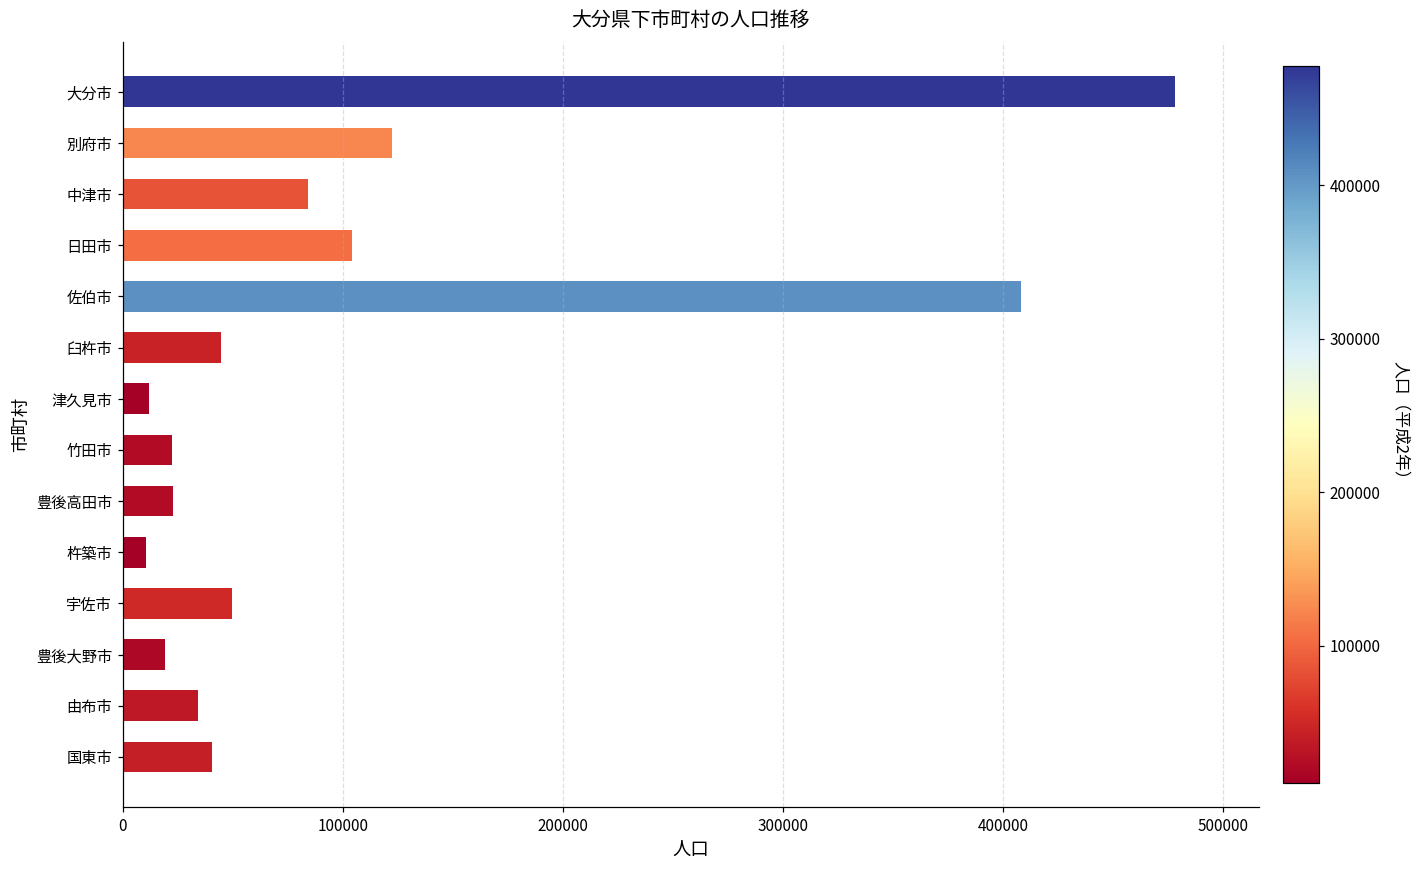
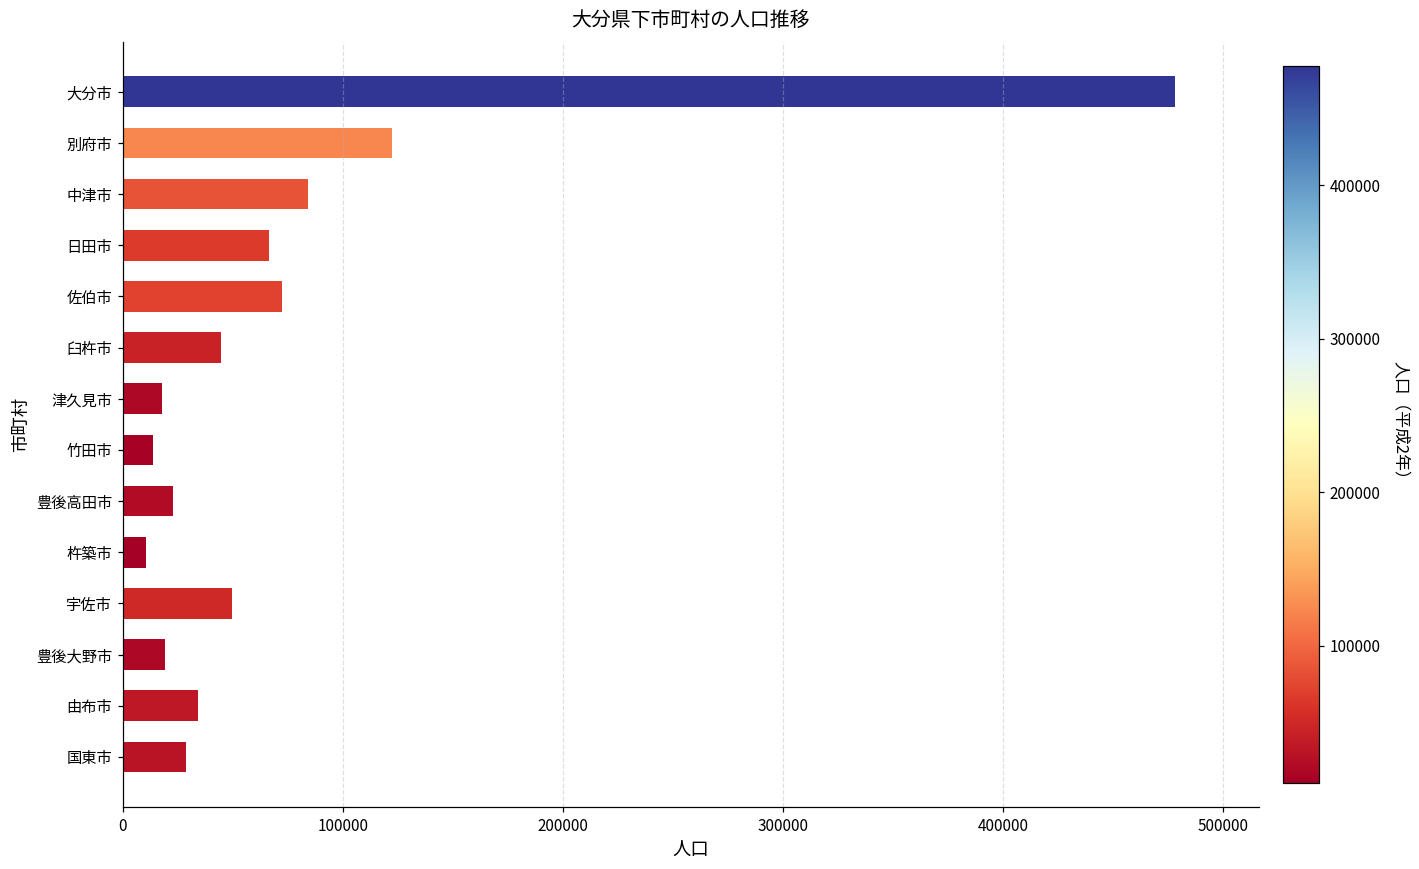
日田市: 104000 -> 67000
佐伯市: 408000 -> 72000
津久見市: 12000 -> 18000
竹田市: 22000 -> 14000
国東市: 41000 -> 29000
